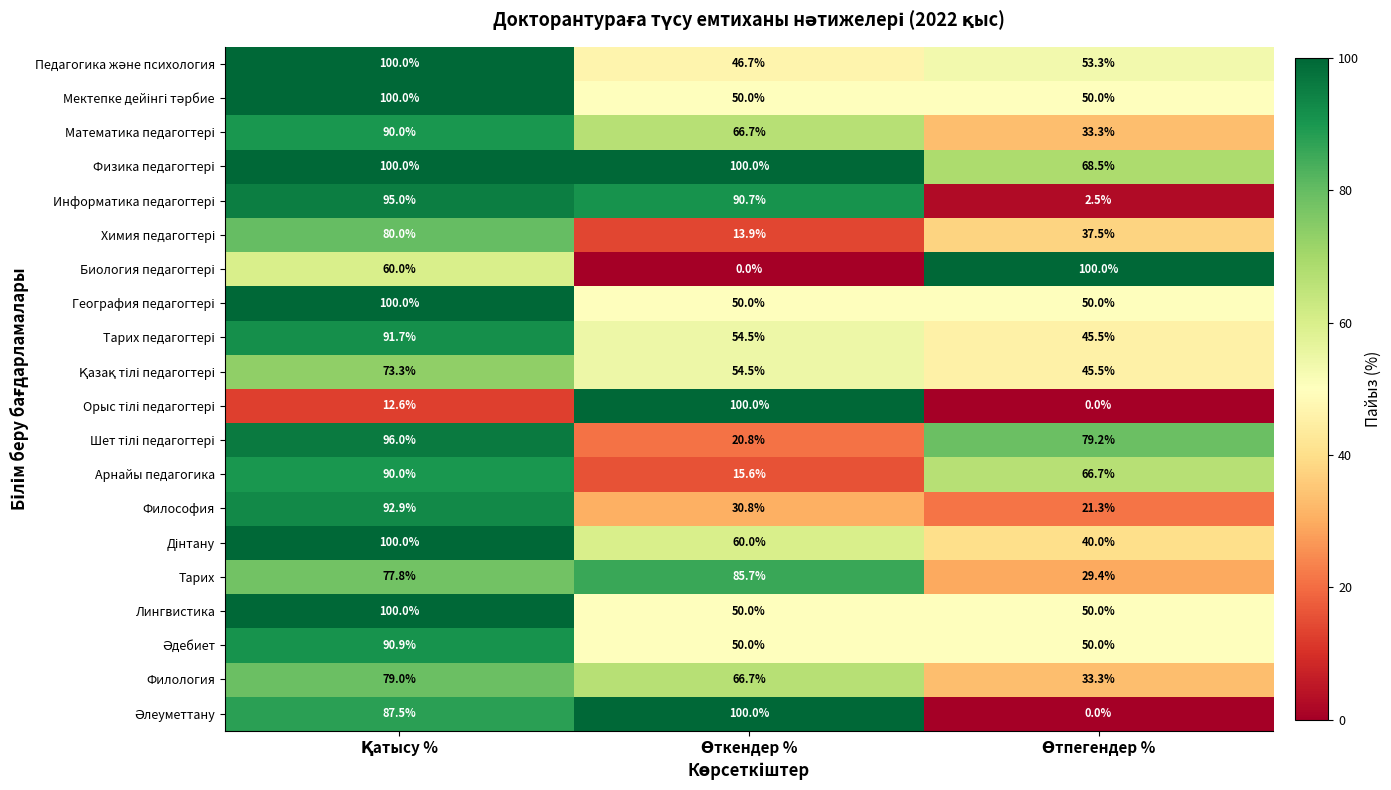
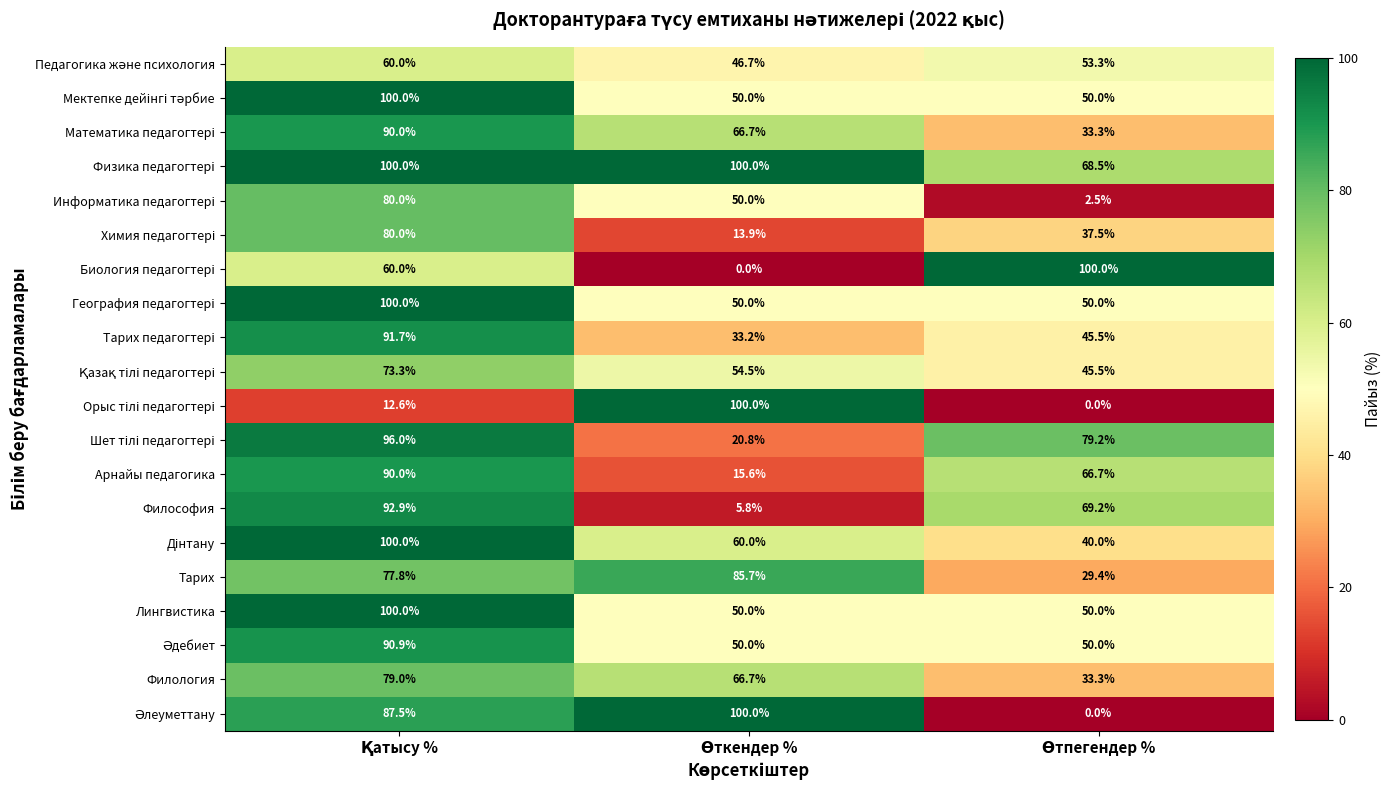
Педагогика және психология, Қатысу %: 100.0% -> 60.0%
Информатика педагогтері, Қатысу %: 95.0% -> 80.0%
Информатика педагогтері, Өткендер %: 90.7% -> 50.0%
Тарих педагогтері, Өткендер %: 54.5% -> 33.2%
Философия, Өткендер %: 30.8% -> 5.8%
Философия, Өтпегендер %: 21.3% -> 69.2%
